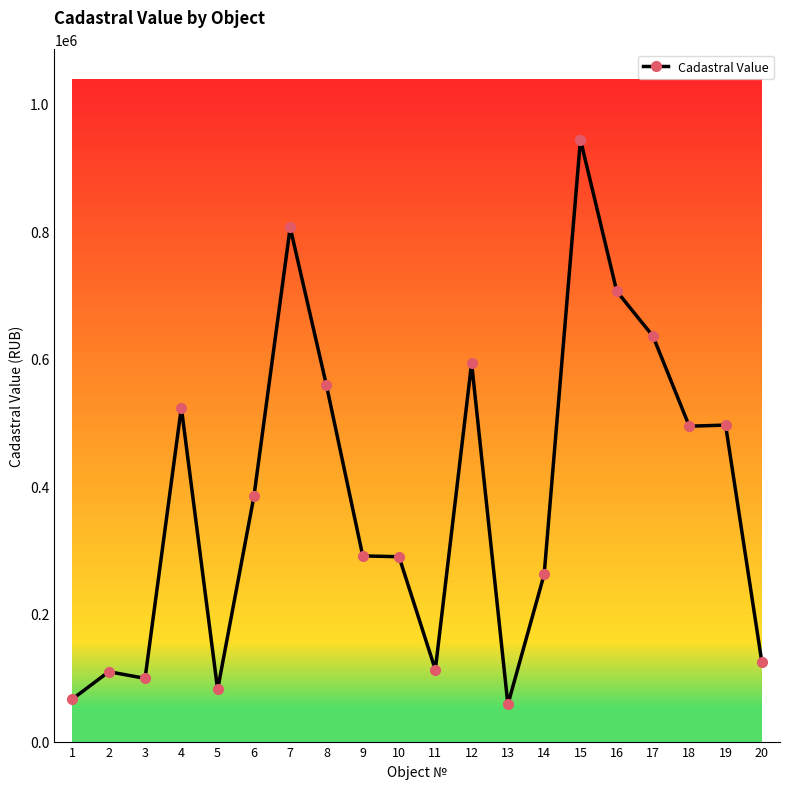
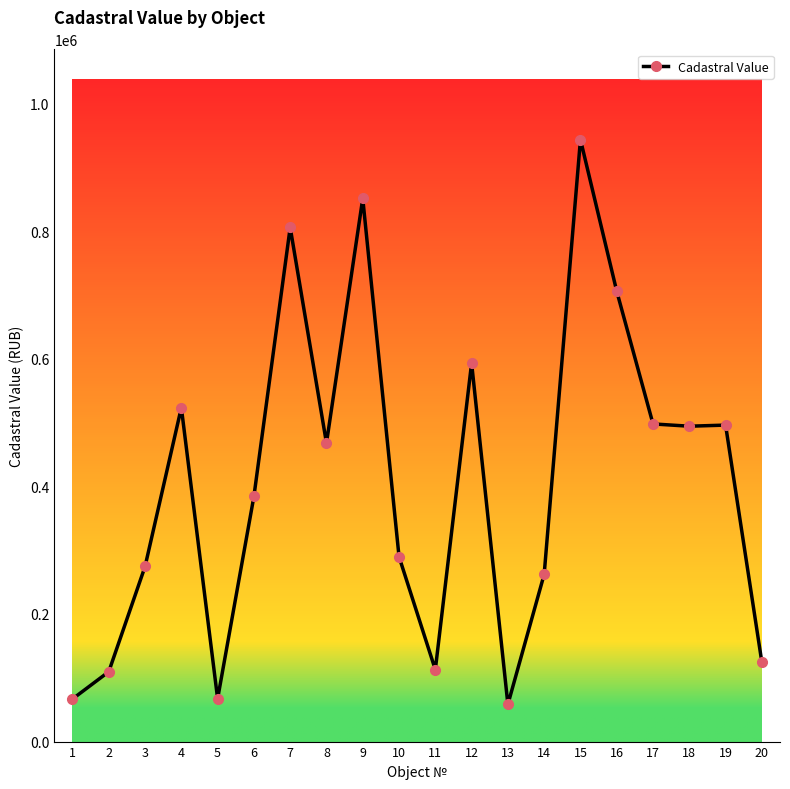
3: 100000 -> 270000
5: 80000 -> 70000
8: 560000 -> 470000
9: 290000 -> 850000
17: 640000 -> 500000
